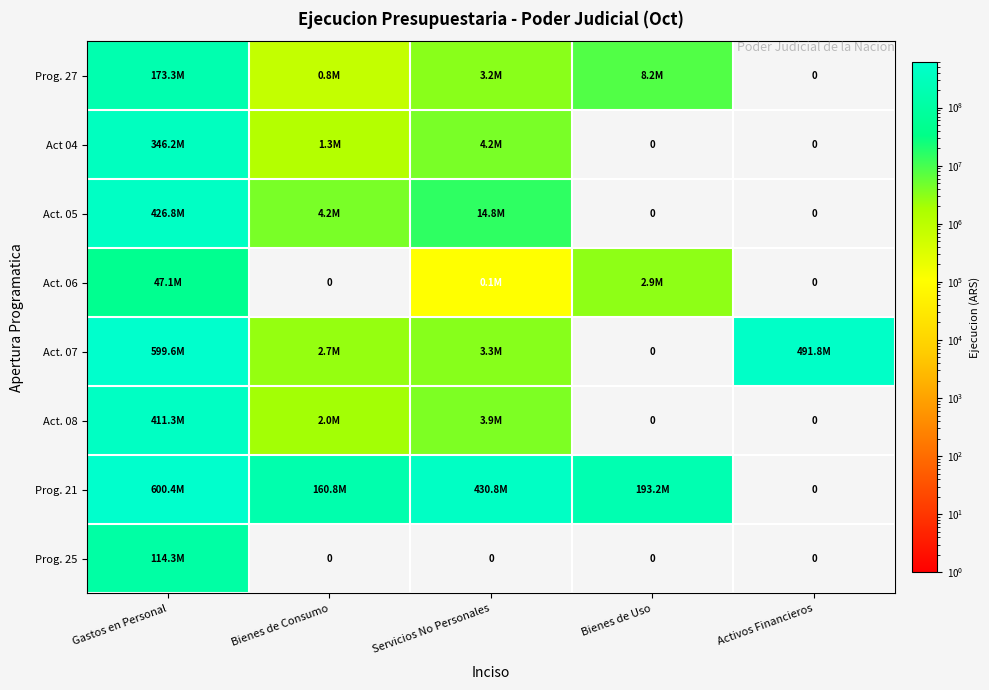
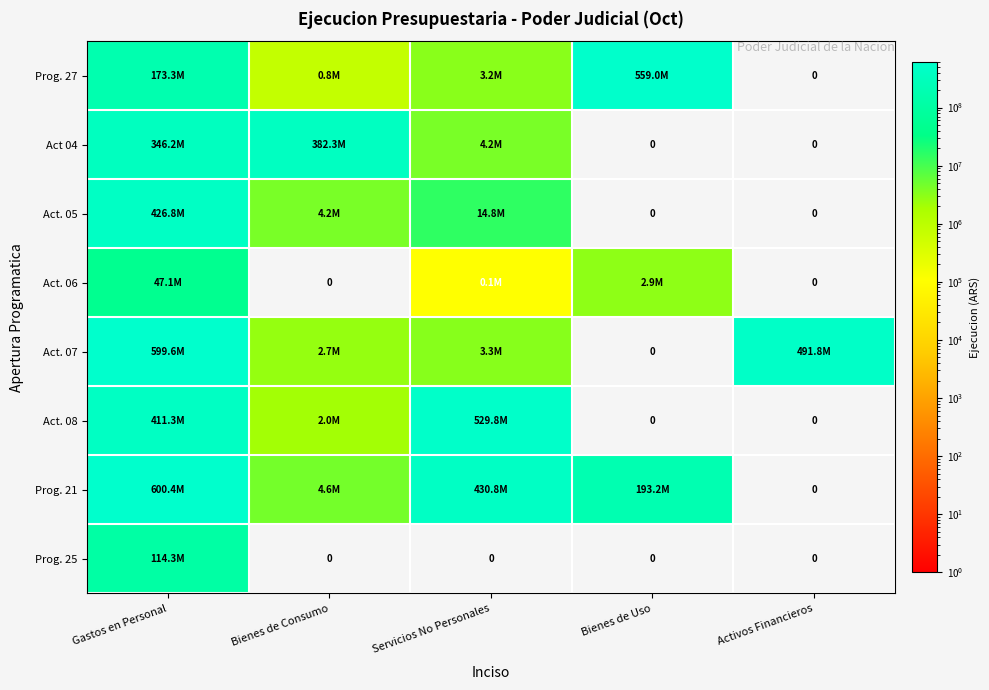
Prog. 27, Bienes de Uso: 8.2M -> 559.0M
Act 04, Bienes de Consumo: 1.3M -> 382.3M
Act. 08, Servicios No Personales: 3.9M -> 529.8M
Prog. 21, Bienes de Consumo: 160.8M -> 4.6M
